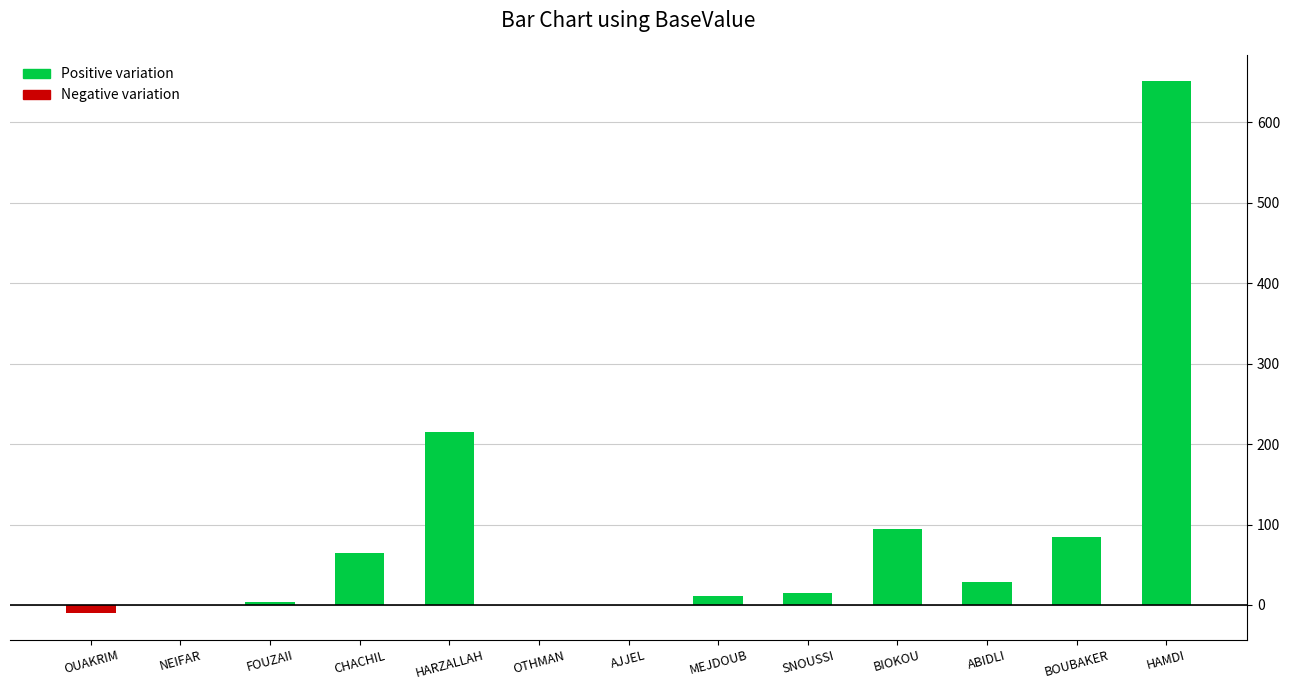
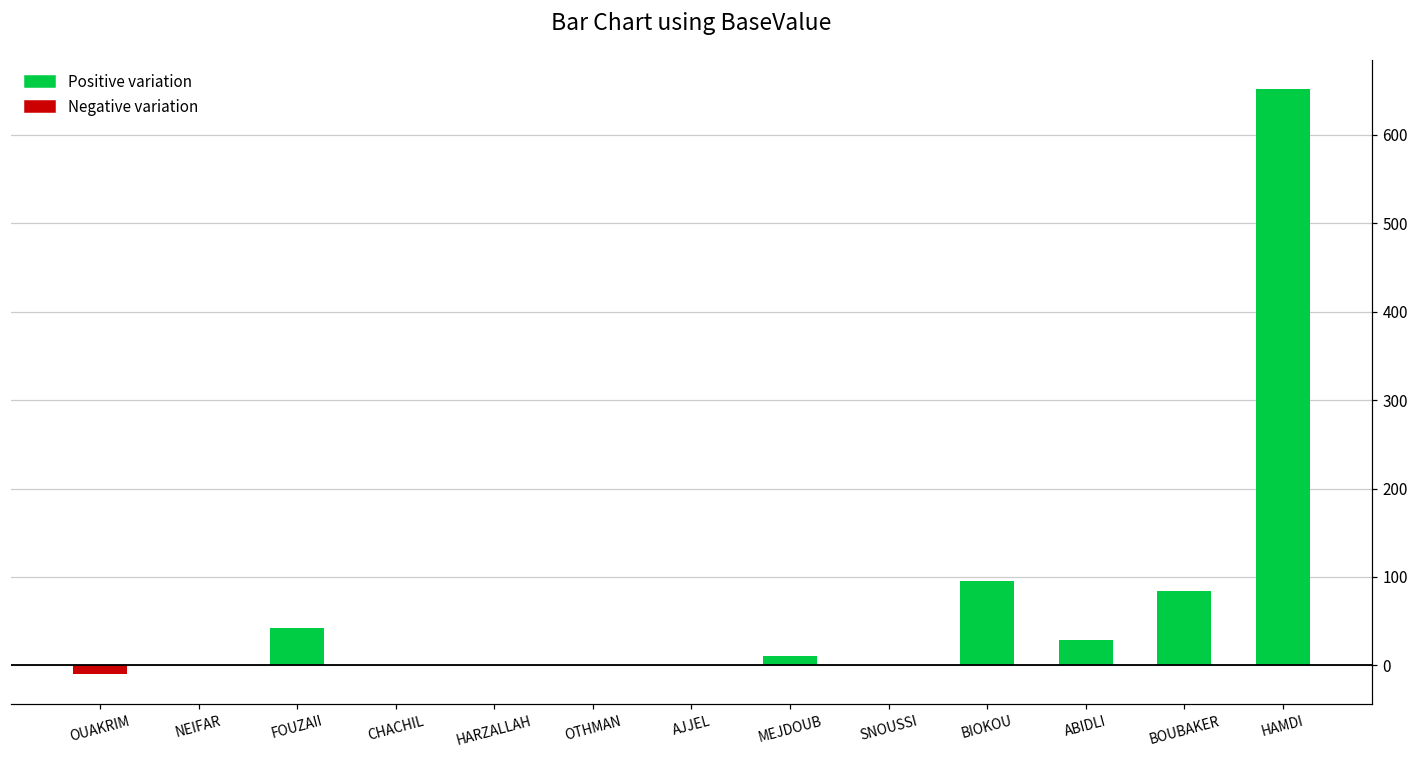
FOUZAII: 0 -> 40
CHACHIL: 70 -> 0
HARZALLAH: 220 -> 0
SNOUSSI: 20 -> 0
